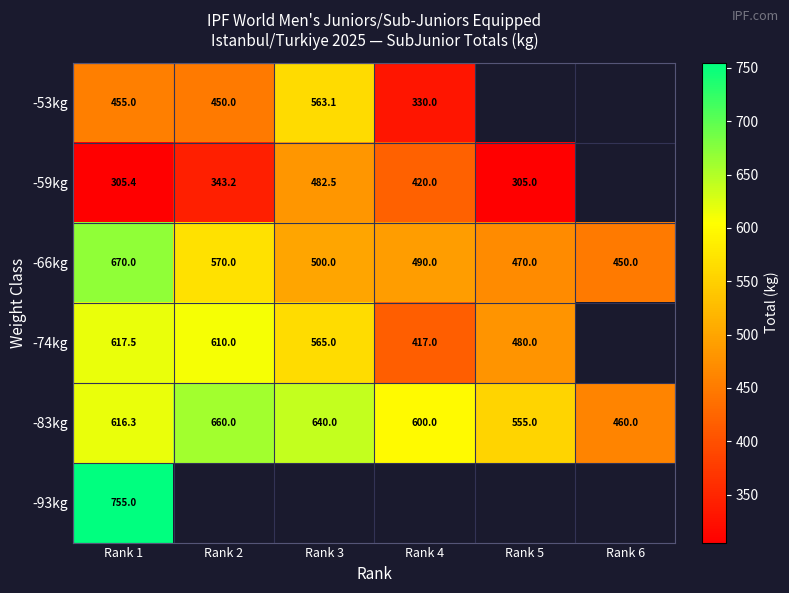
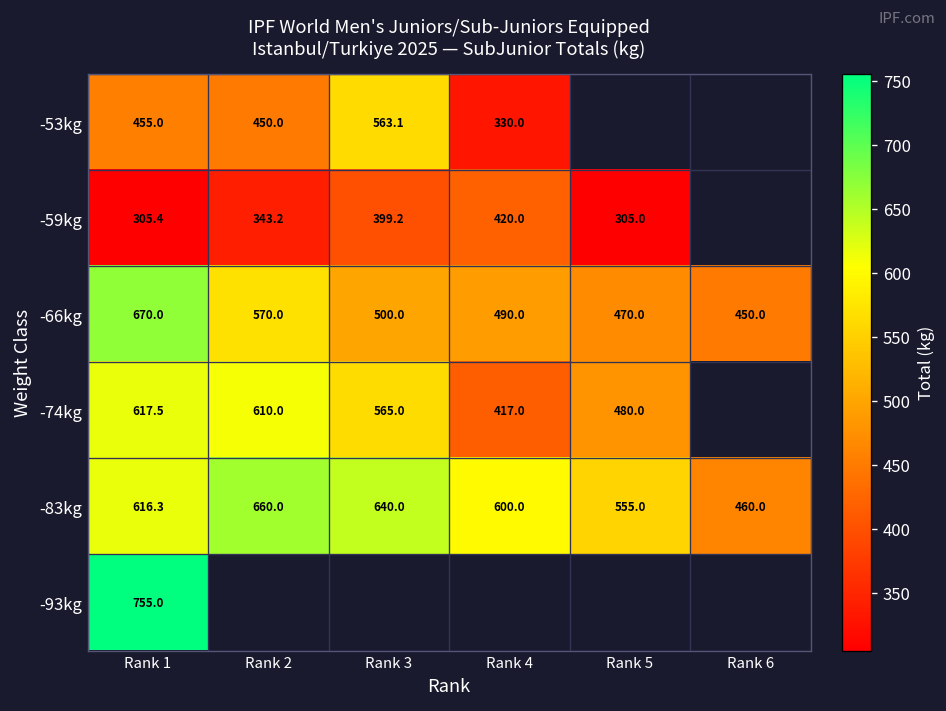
-59kg, Rank 3: 482.5 -> 399.2
